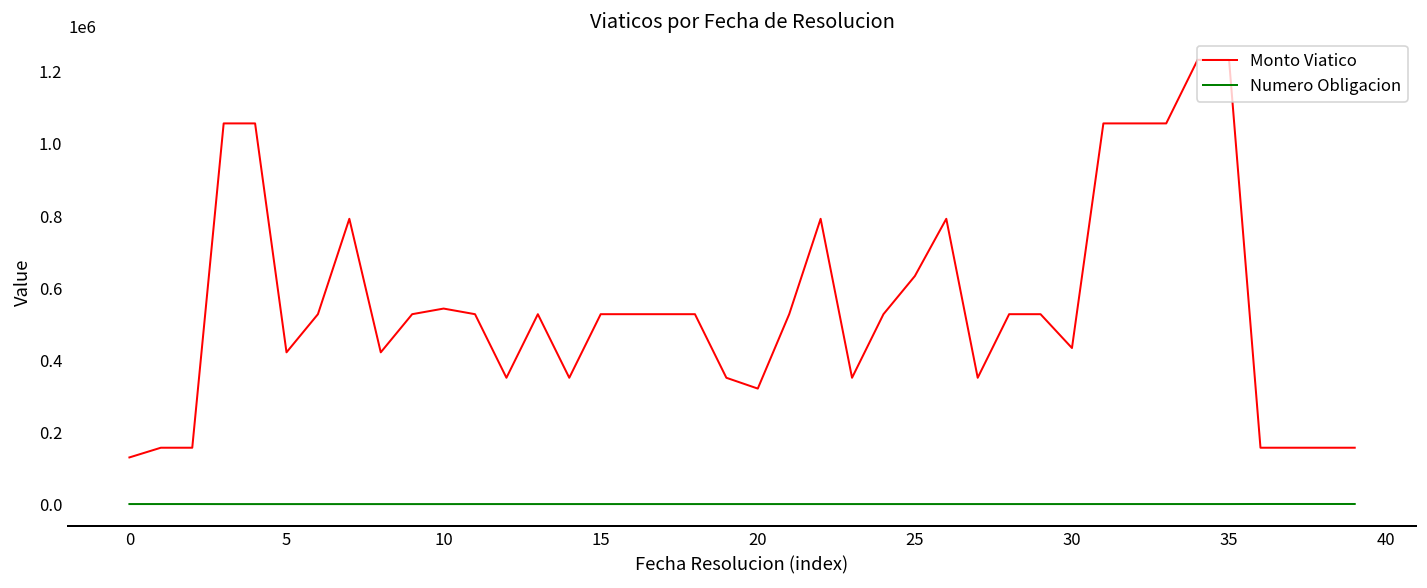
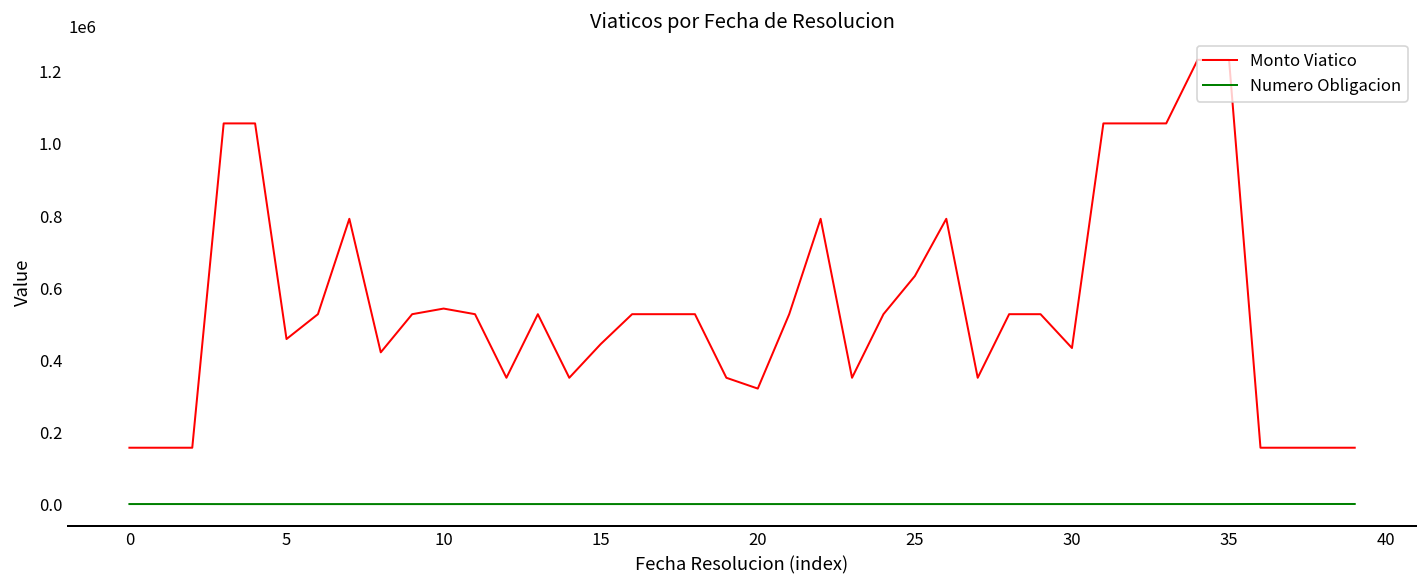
Monto Viatico, 0: 130000 -> 160000
Monto Viatico, 5: 420000 -> 460000
Monto Viatico, 15: 530000 -> 450000
